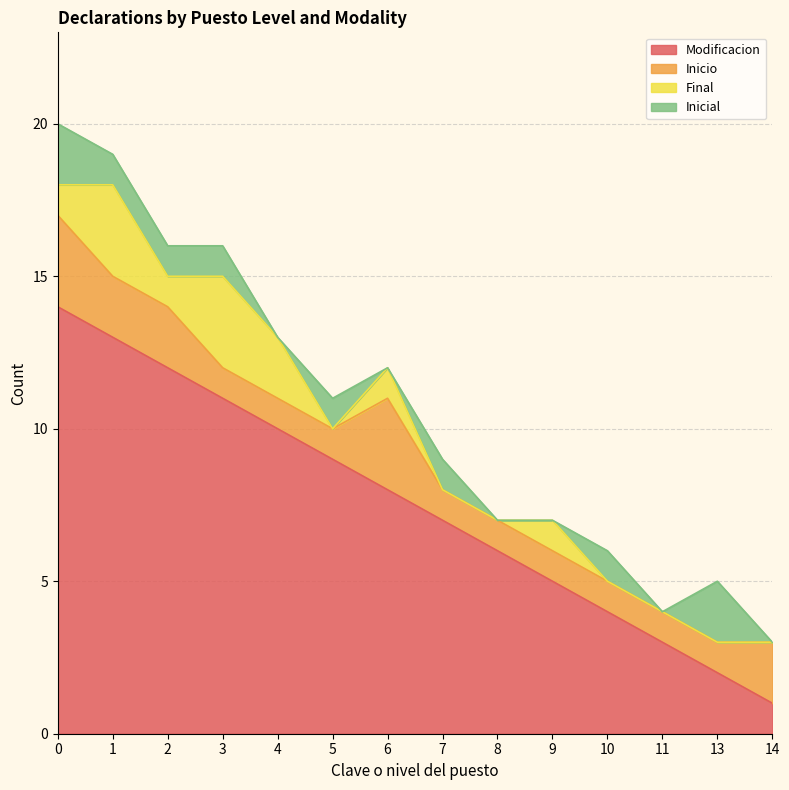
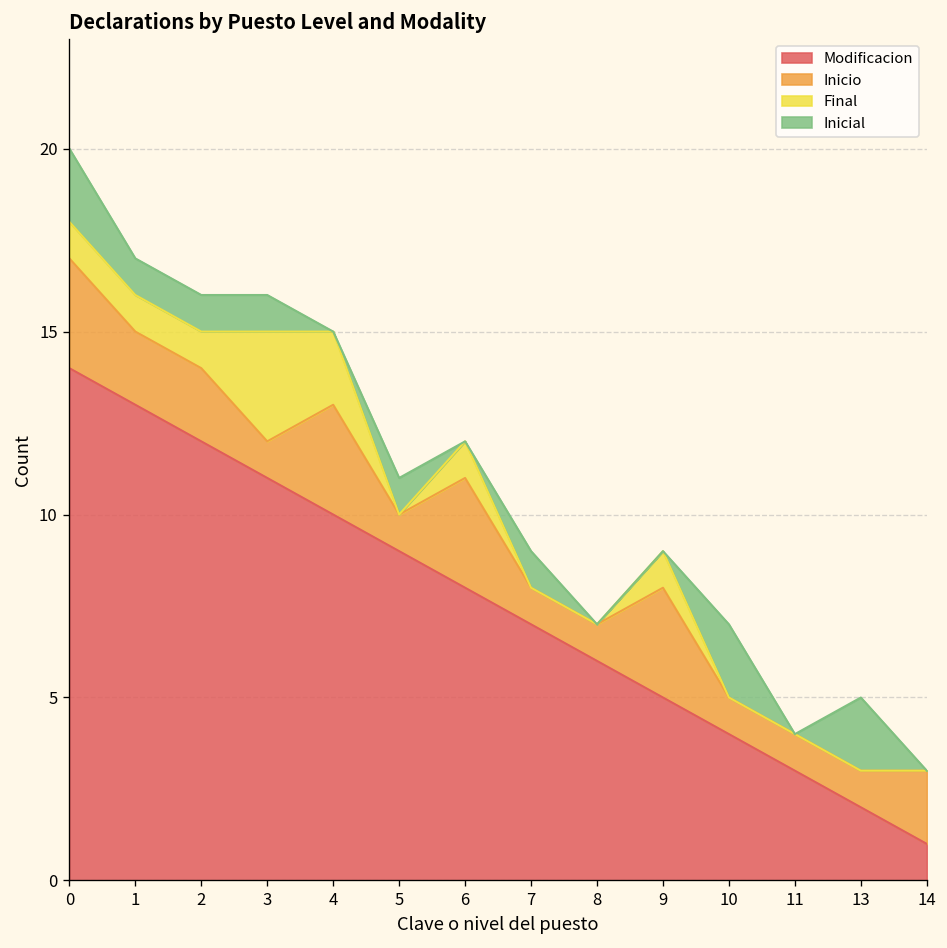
Final, 1: 3 -> 1
Inicio, 4: 1 -> 3
Inicio, 9: 1 -> 3
Inicial, 10: 1 -> 2
